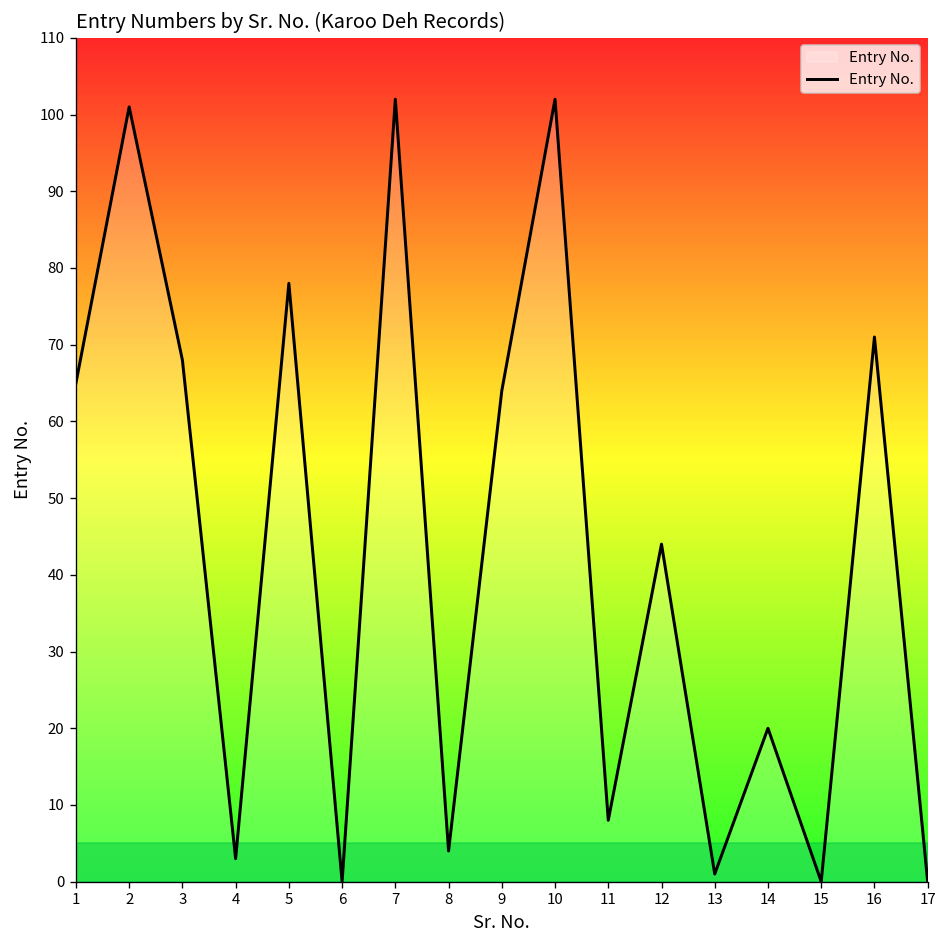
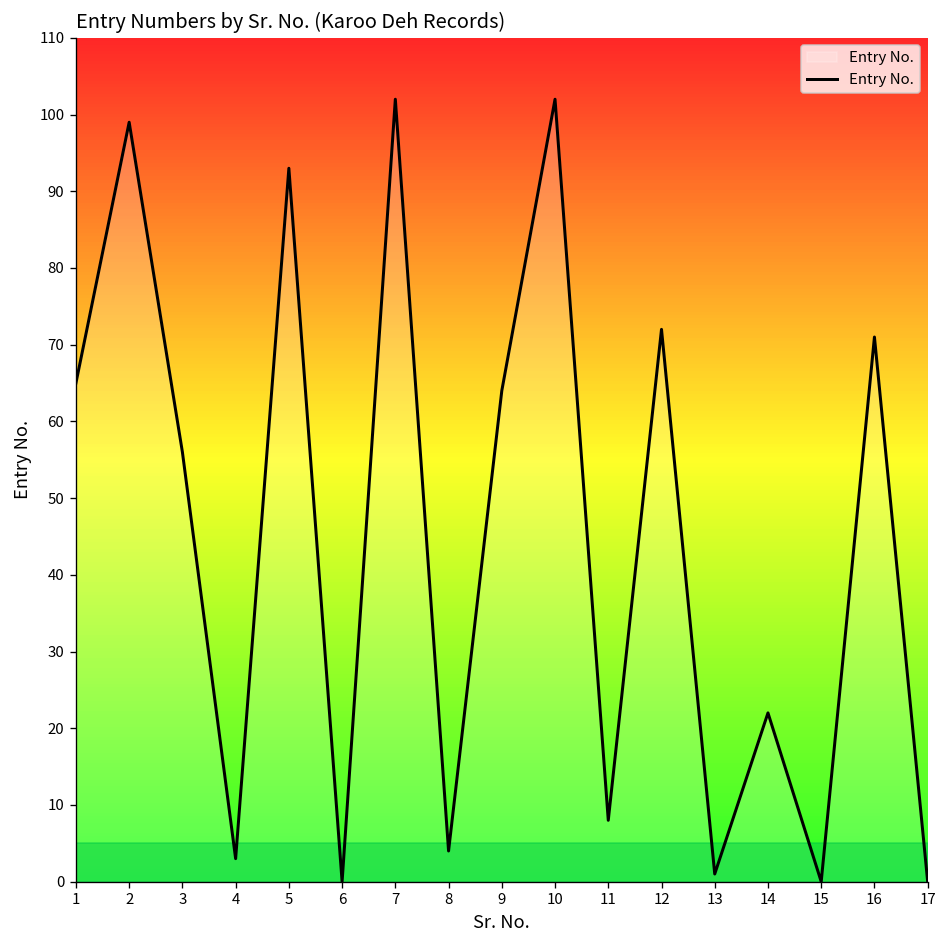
2: 101 -> 99
3: 68 -> 56
5: 78 -> 93
12: 44 -> 72
14: 20 -> 22
